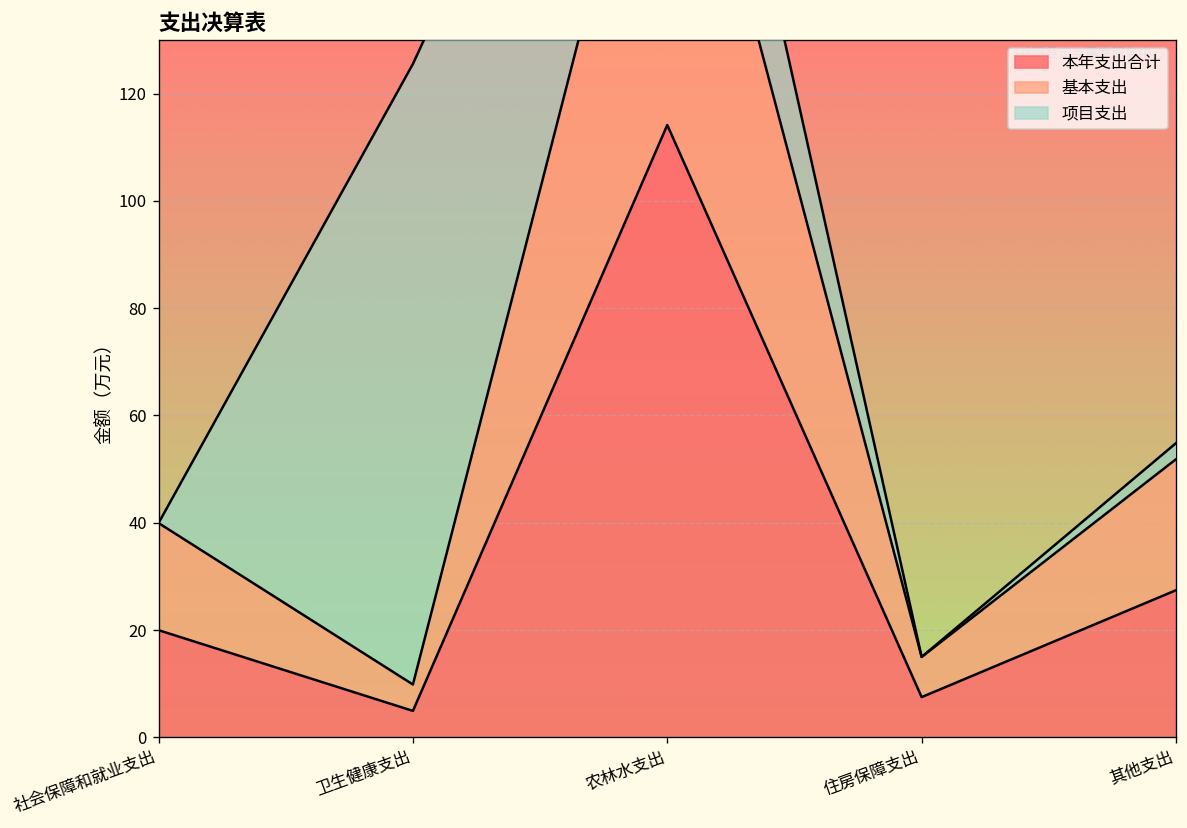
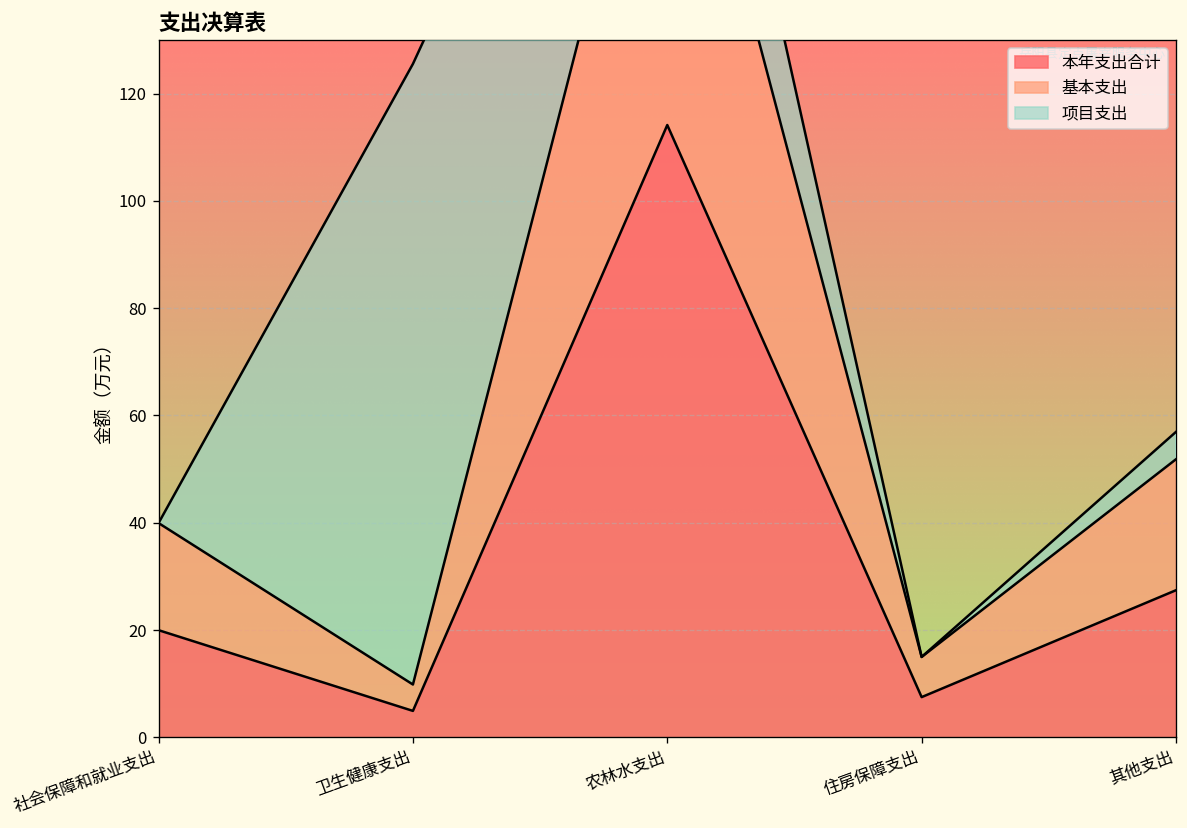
项目支出, 其他支出: 3 -> 5
